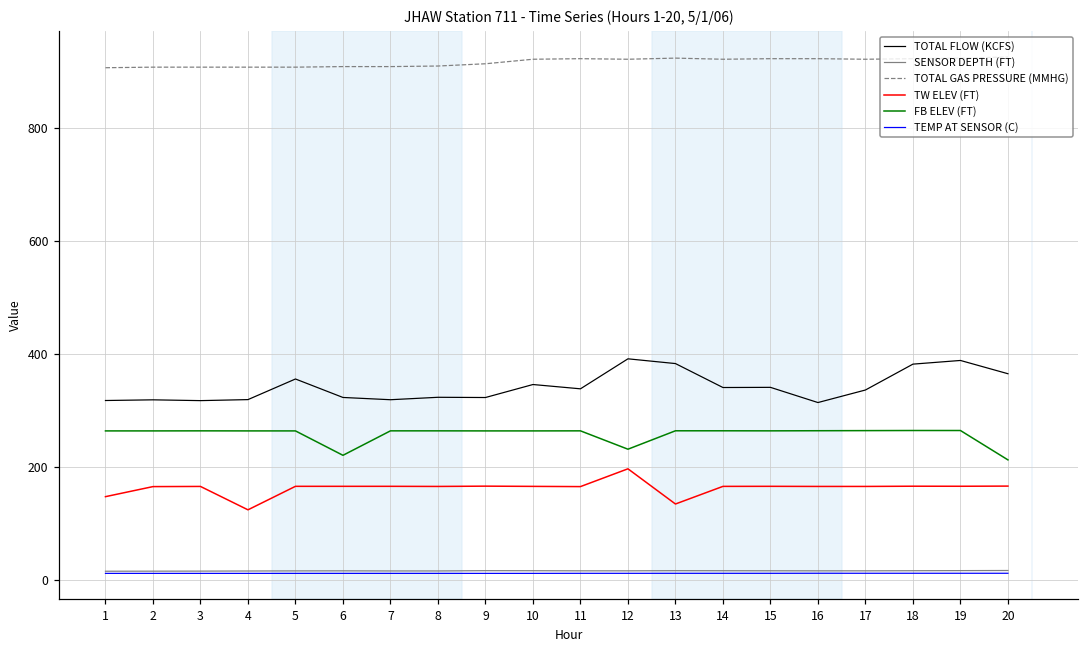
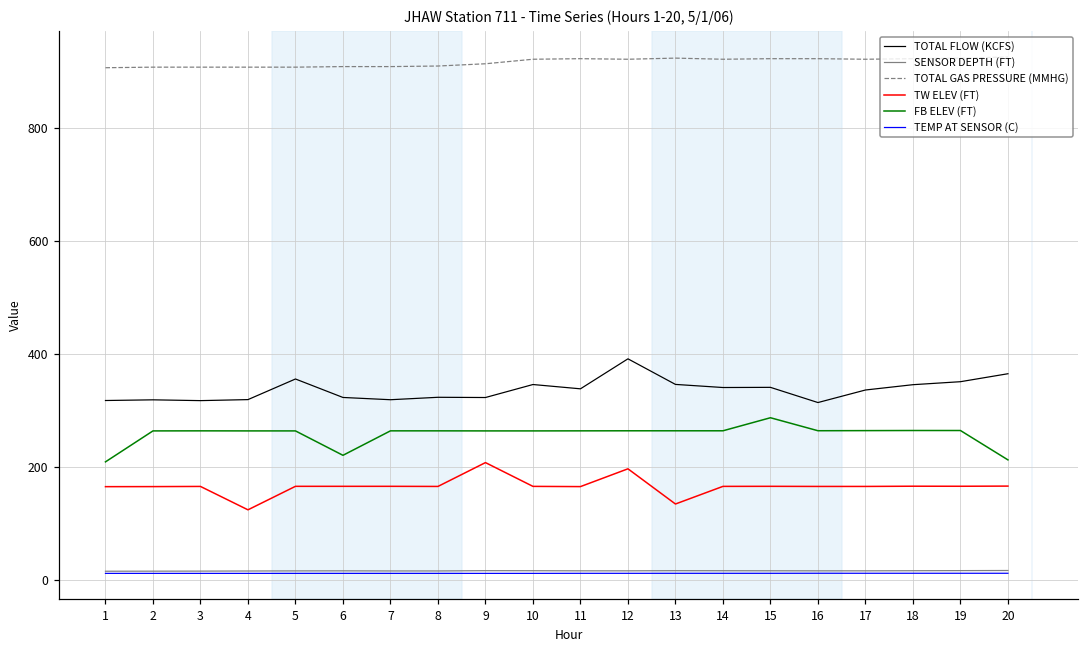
TW ELEV (FT), 1: 150 -> 160
FB ELEV (FT), 1: 260 -> 210
TW ELEV (FT), 9: 170 -> 210
FB ELEV (FT), 12: 230 -> 260
TOTAL FLOW (KCFS), 13: 380 -> 350
FB ELEV (FT), 15: 260 -> 290
TOTAL FLOW (KCFS), 18: 380 -> 340
TOTAL FLOW (KCFS), 19: 390 -> 350
